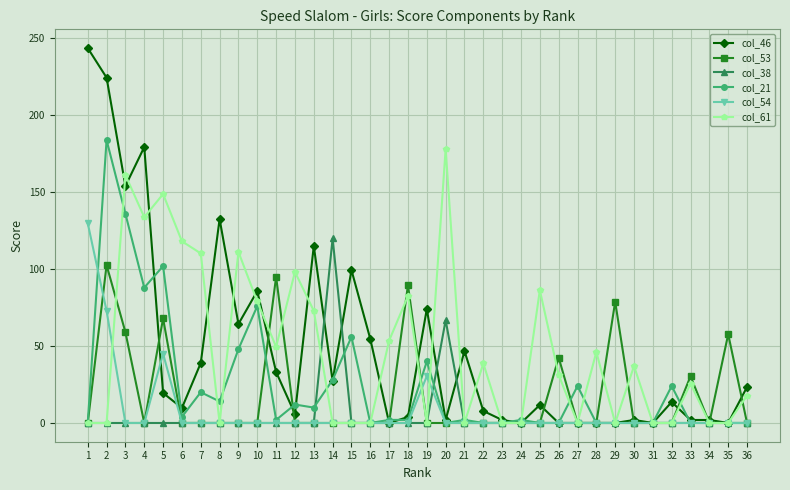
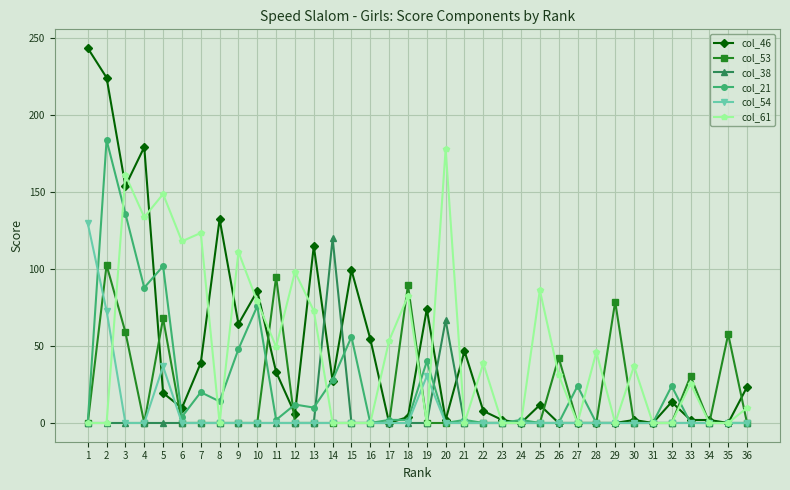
col_54, 5: 45 -> 37
col_61, 7: 110 -> 124
col_61, 36: 18 -> 10
